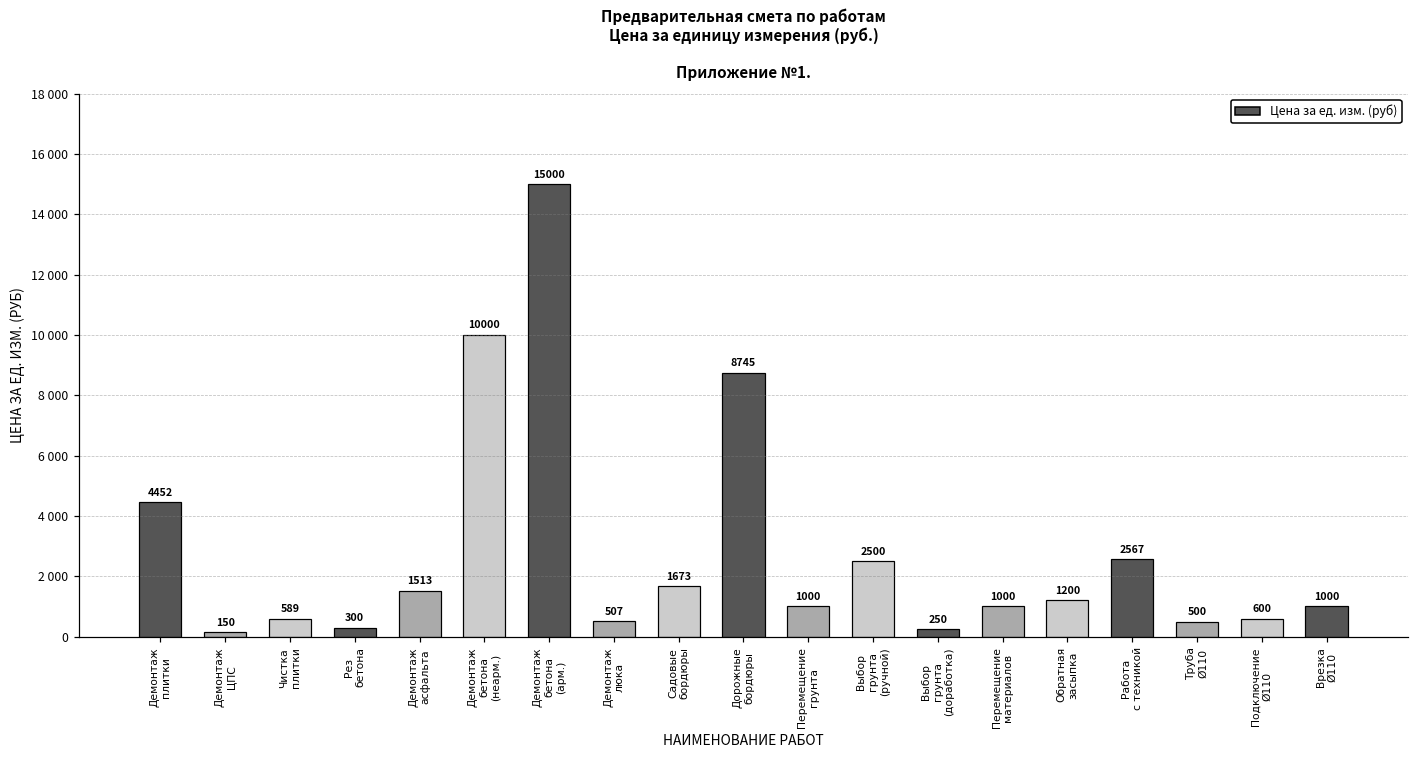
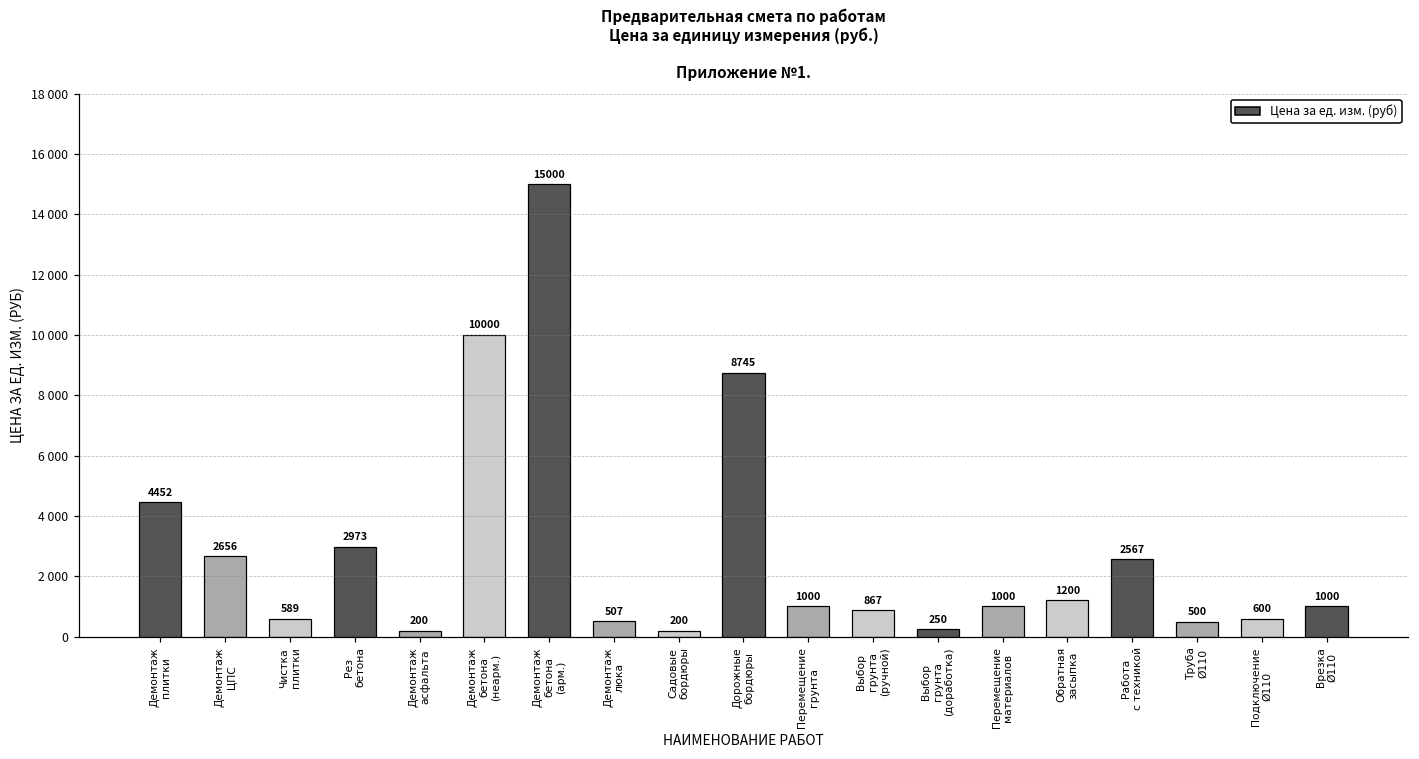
Демонтаж ЦПС: 150 -> 2656
Рез бетона: 300 -> 2973
Демонтаж асфальта: 1513 -> 200
Садовые бордюры: 1673 -> 200
Выбор грунта (ручной): 2500 -> 867
